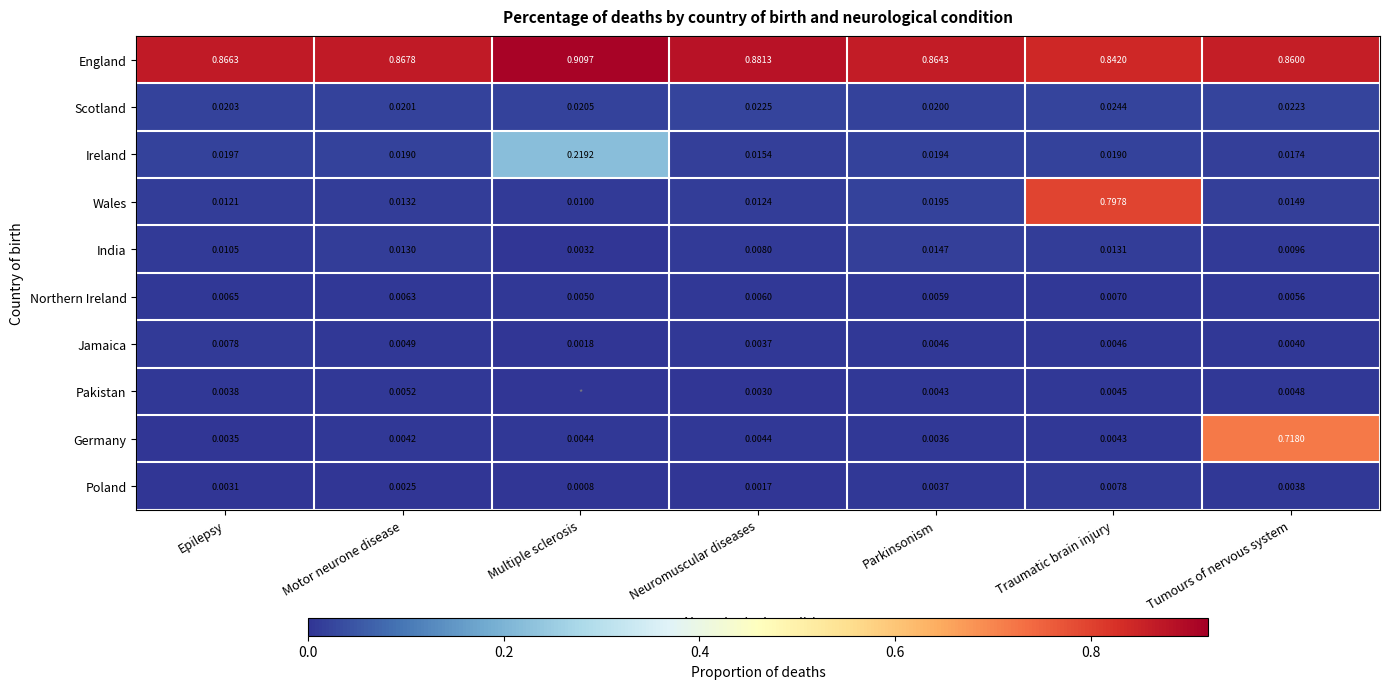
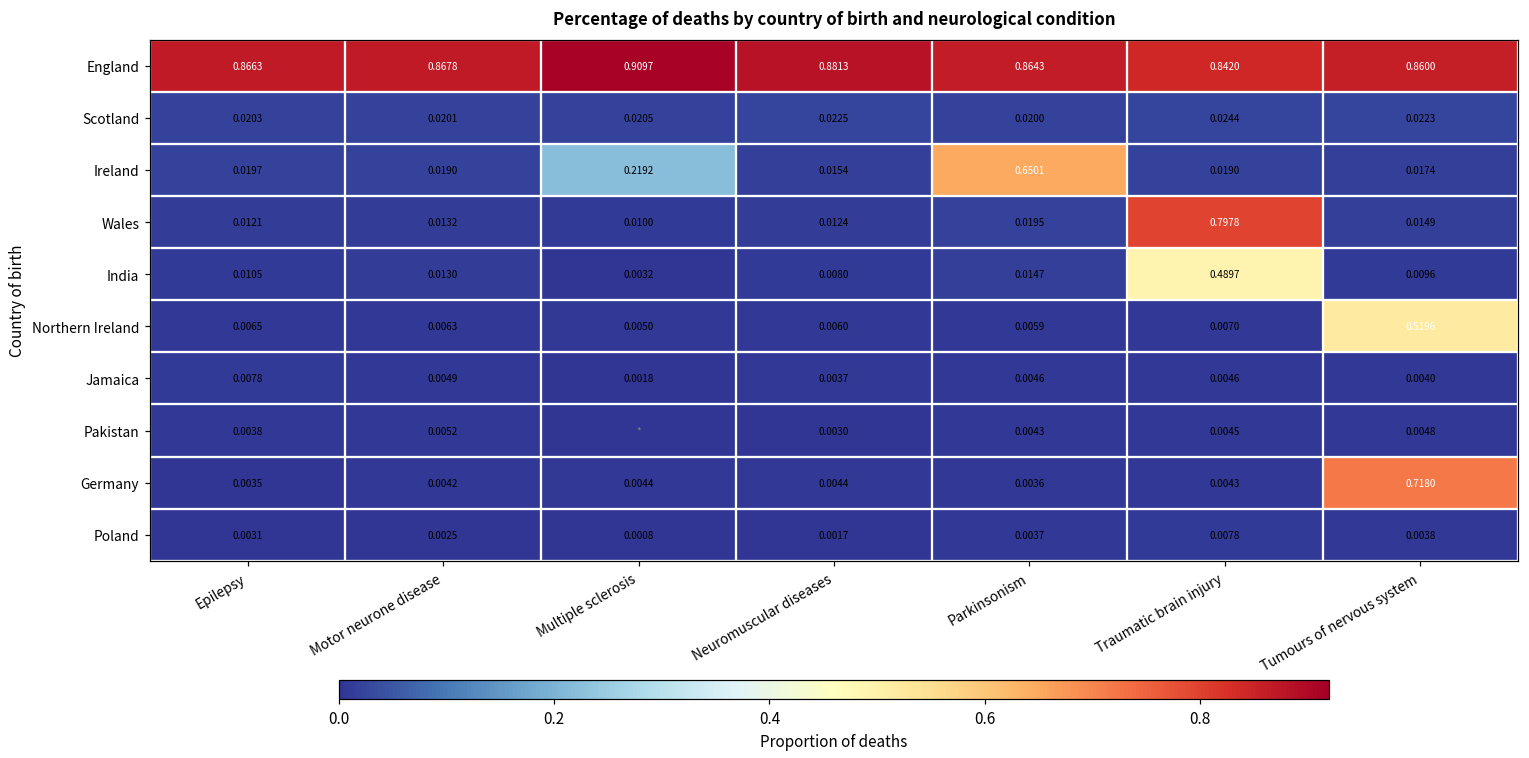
Ireland, Parkinsonism: 0.0194 -> 0.6501
India, Traumatic brain injury: 0.0131 -> 0.4897
Northern Ireland, Tumours of nervous system: 0.0056 -> 0.5196
